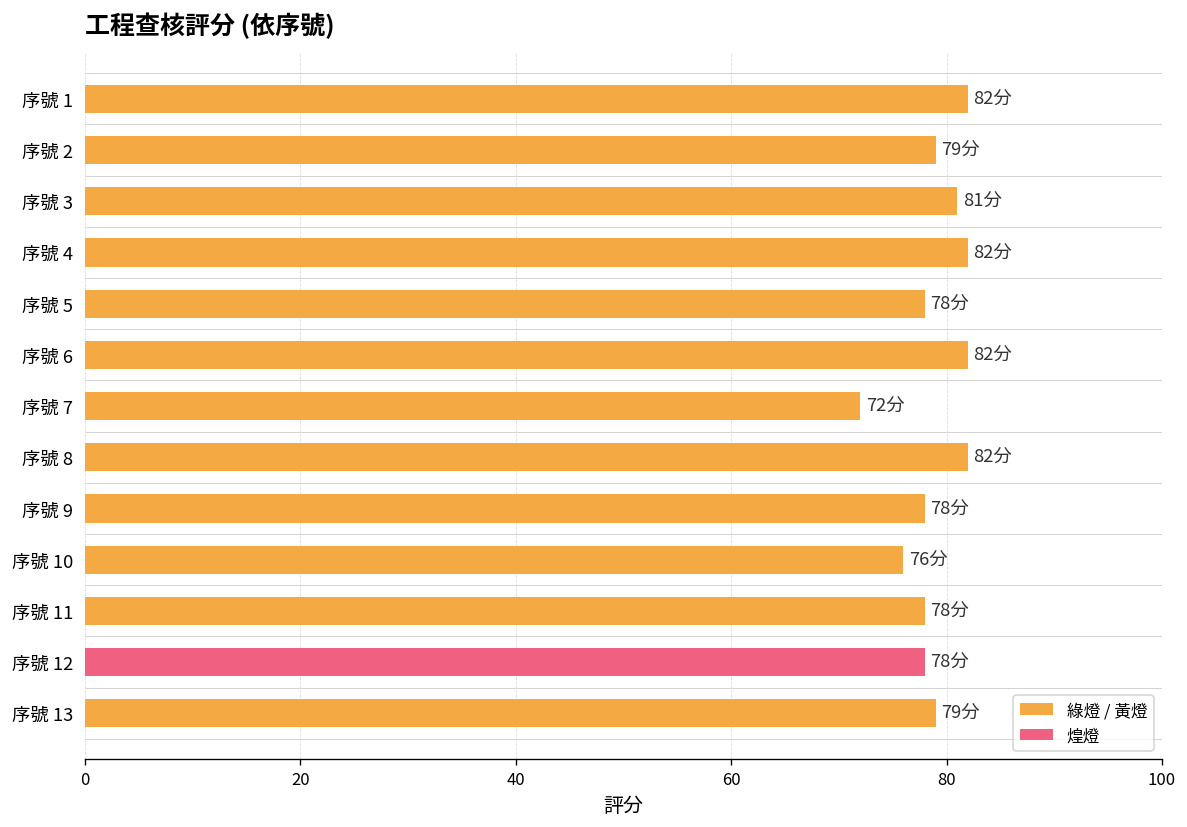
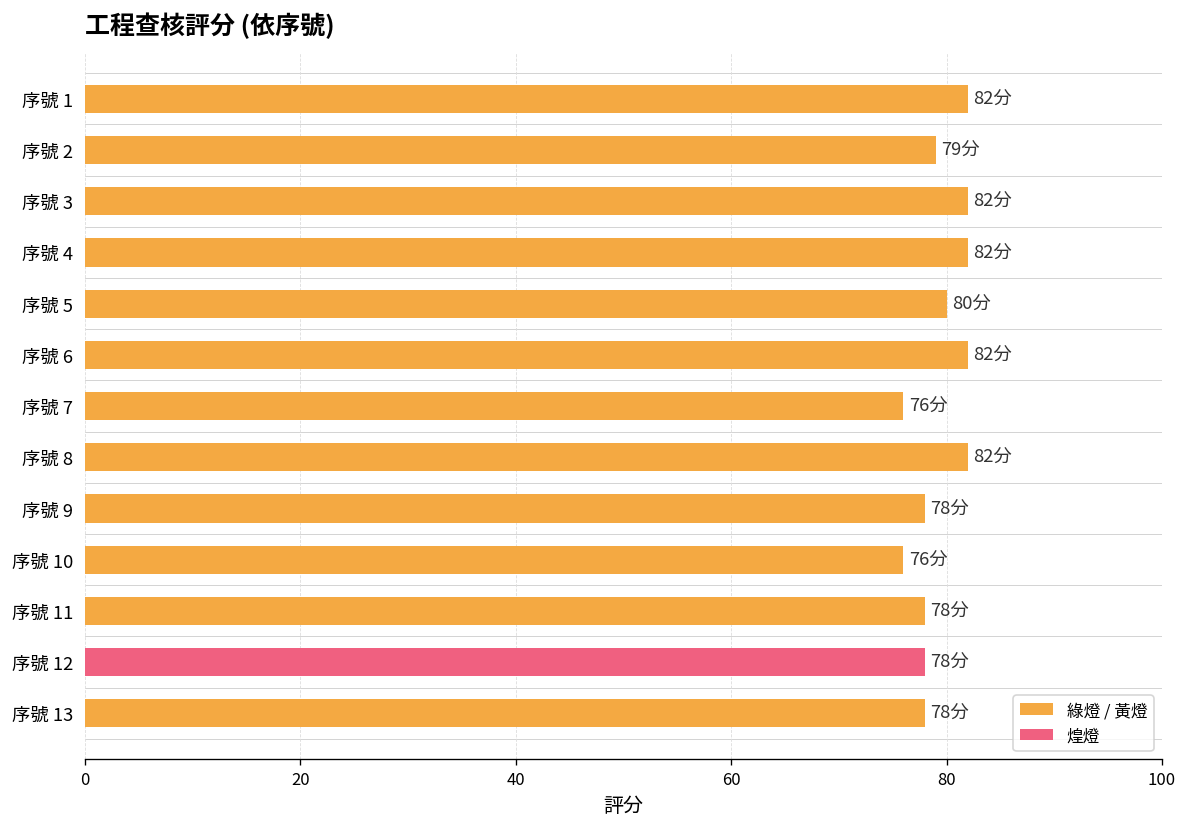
序號 3: 81分 -> 82分
序號 5: 78分 -> 80分
序號 7: 72分 -> 76分
序號 13: 79分 -> 78分
